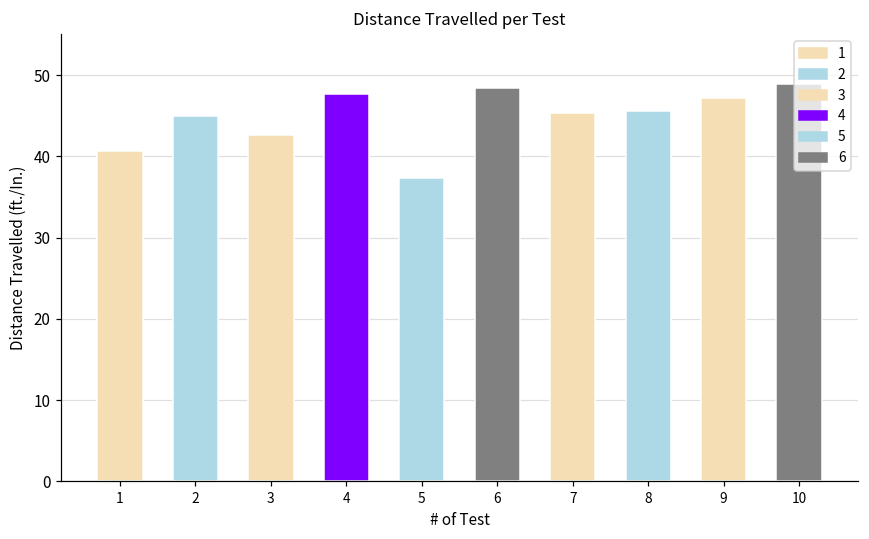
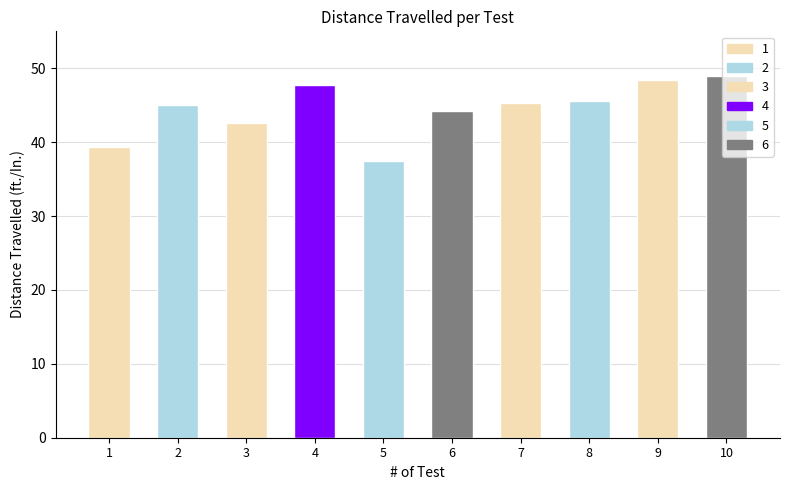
1: 41 -> 39
6: 48 -> 44
9: 47 -> 48
